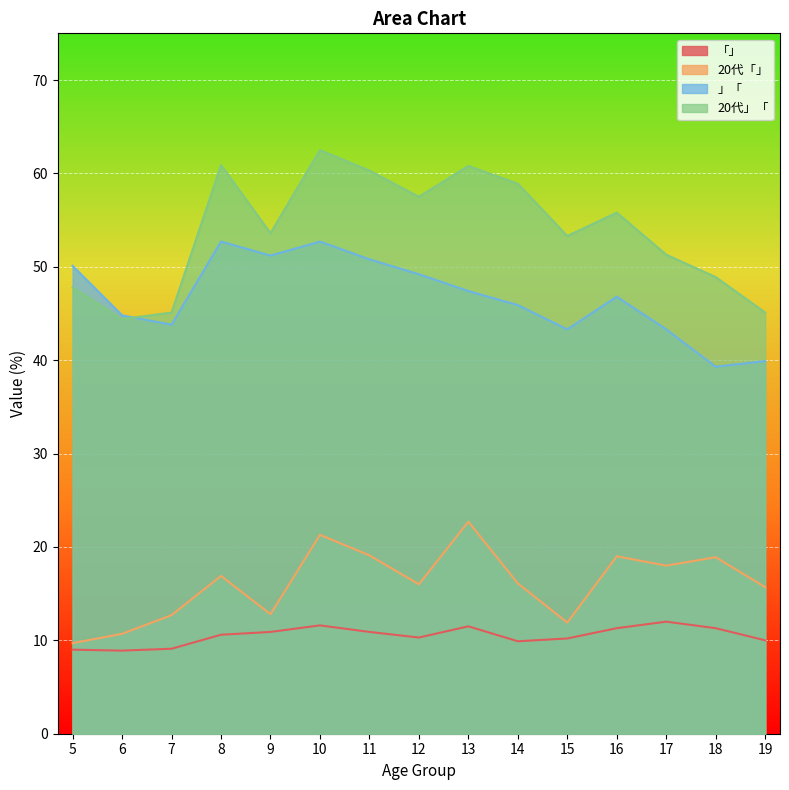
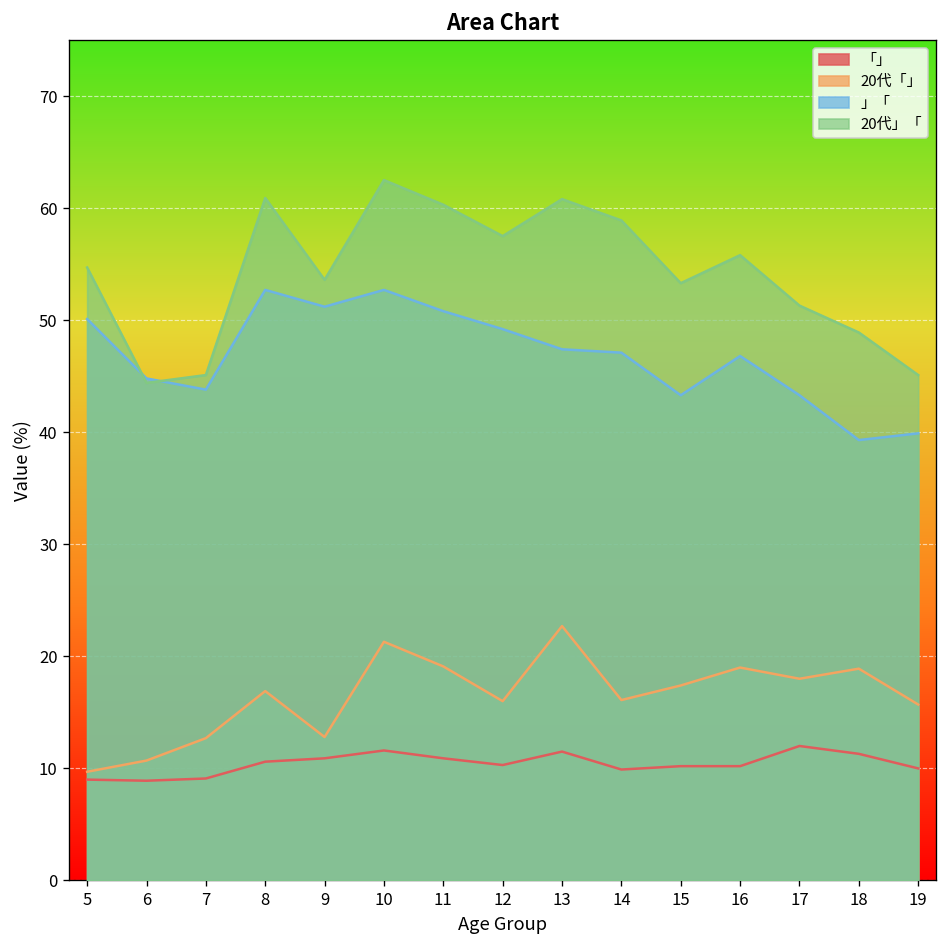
20代」「, 5: 48 -> 55
」「, 14: 46 -> 47
20代「」, 15: 12 -> 17
「」, 16: 11 -> 10
